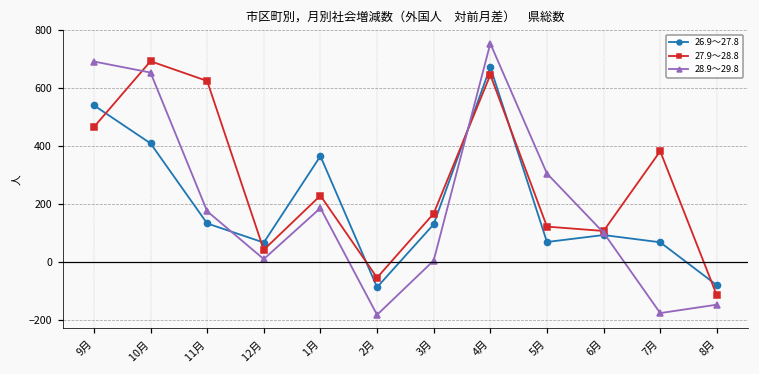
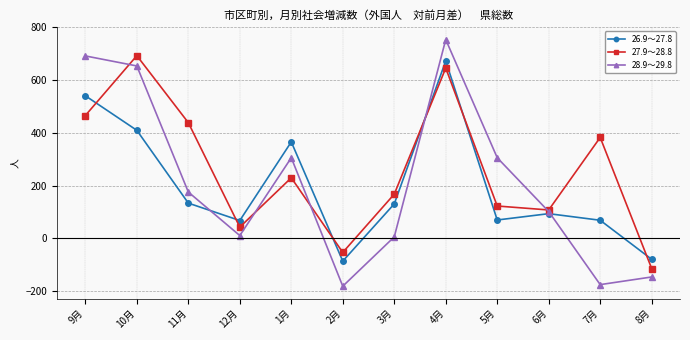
27.9～28.8, 11月: 630 -> 440
28.9～29.8, 1月: 190 -> 310
